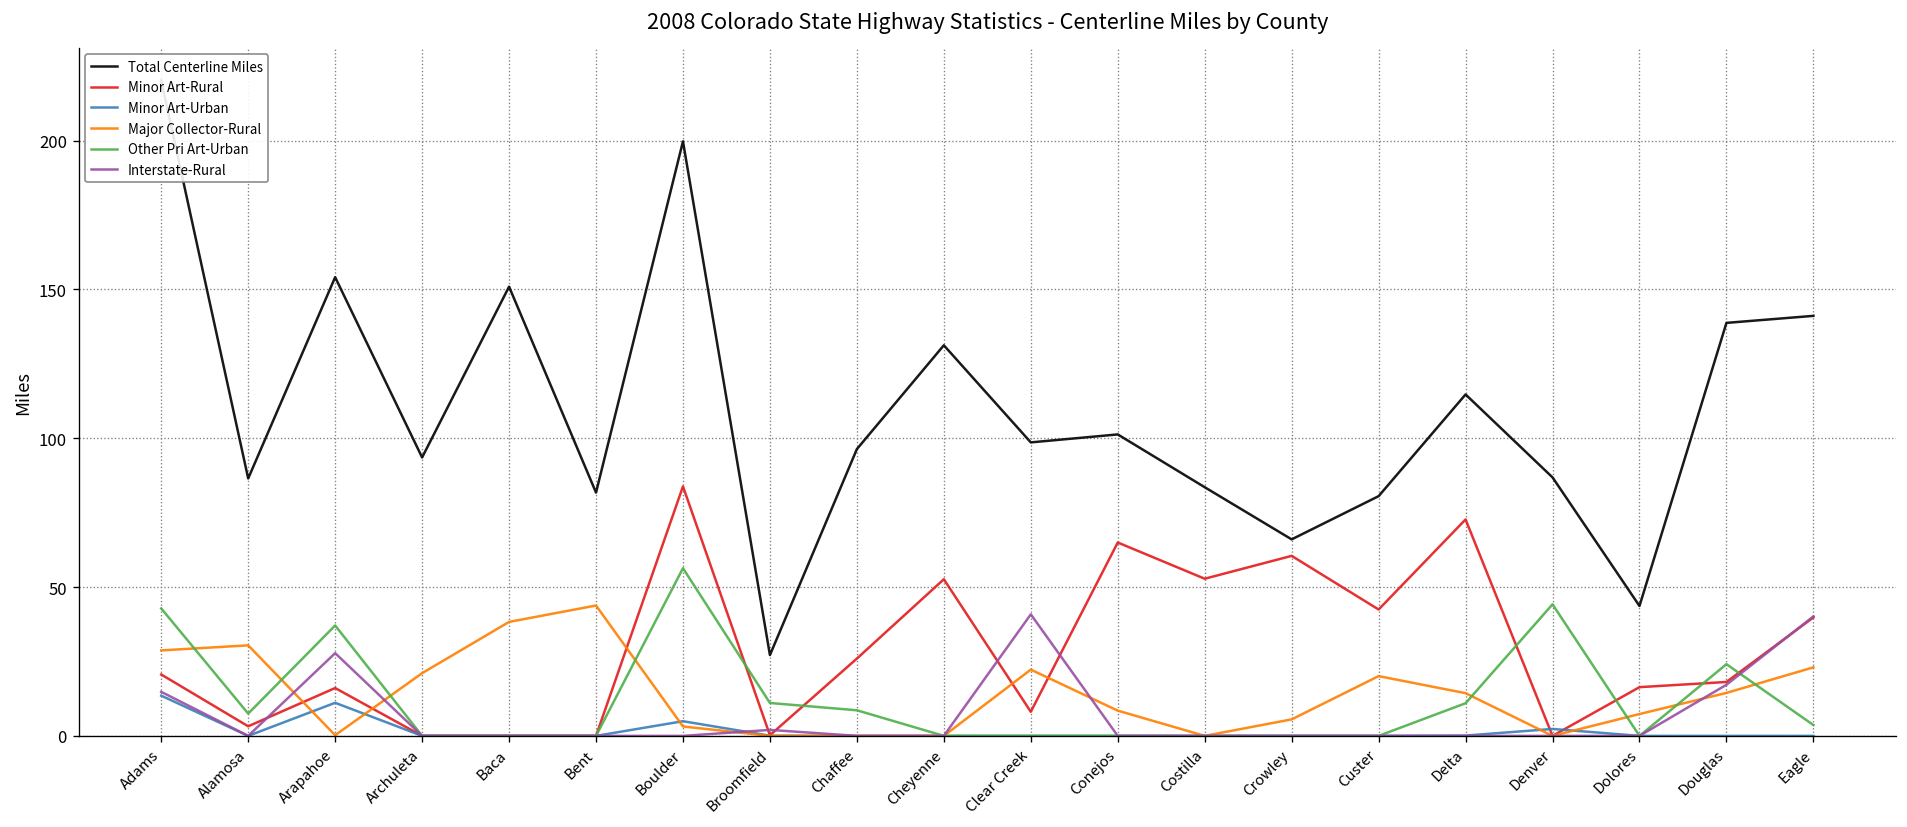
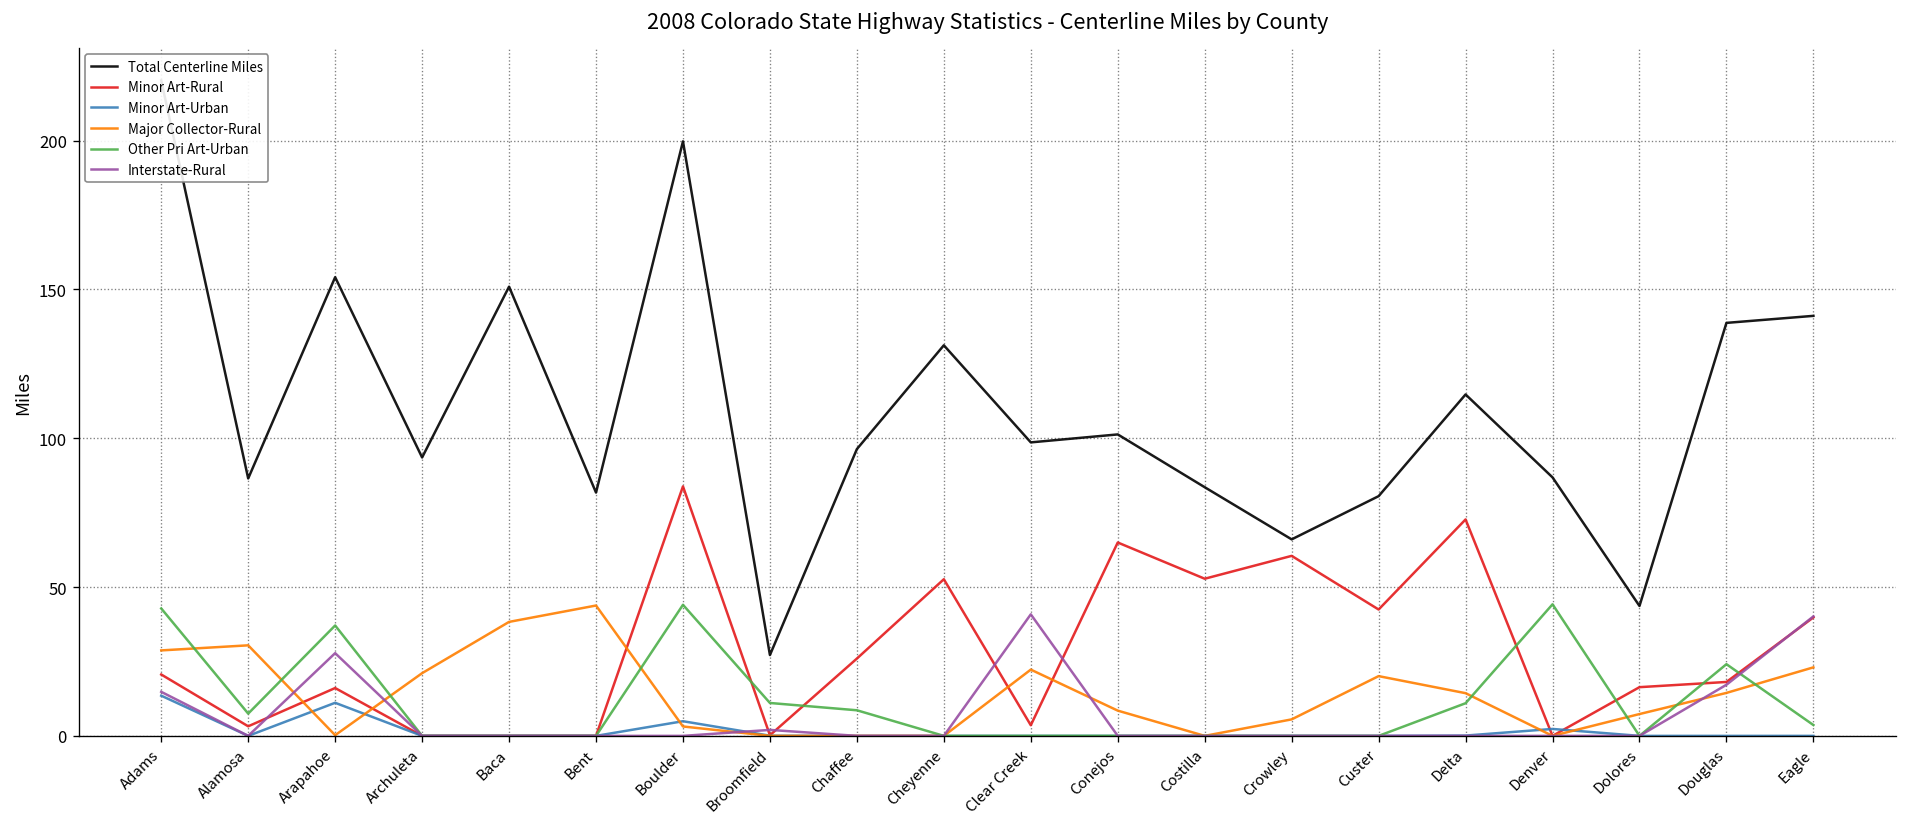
Other Pri Art-Urban, Boulder: 56 -> 44
Minor Art-Rural, Clear Creek: 8 -> 4
